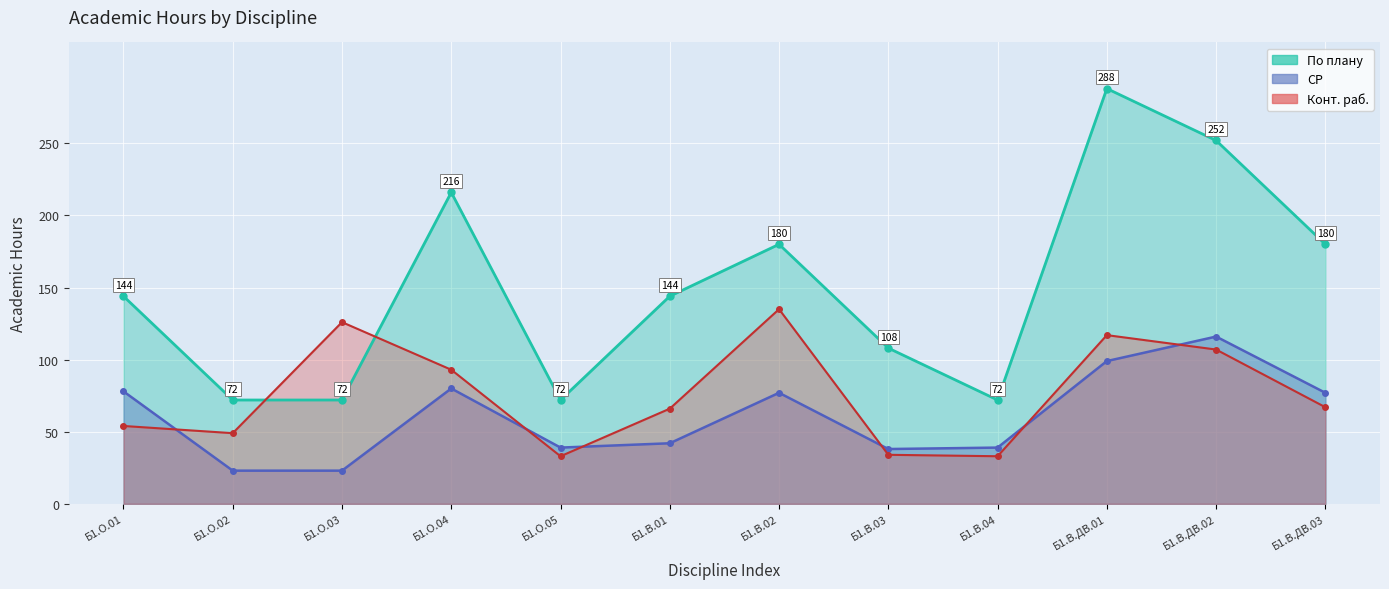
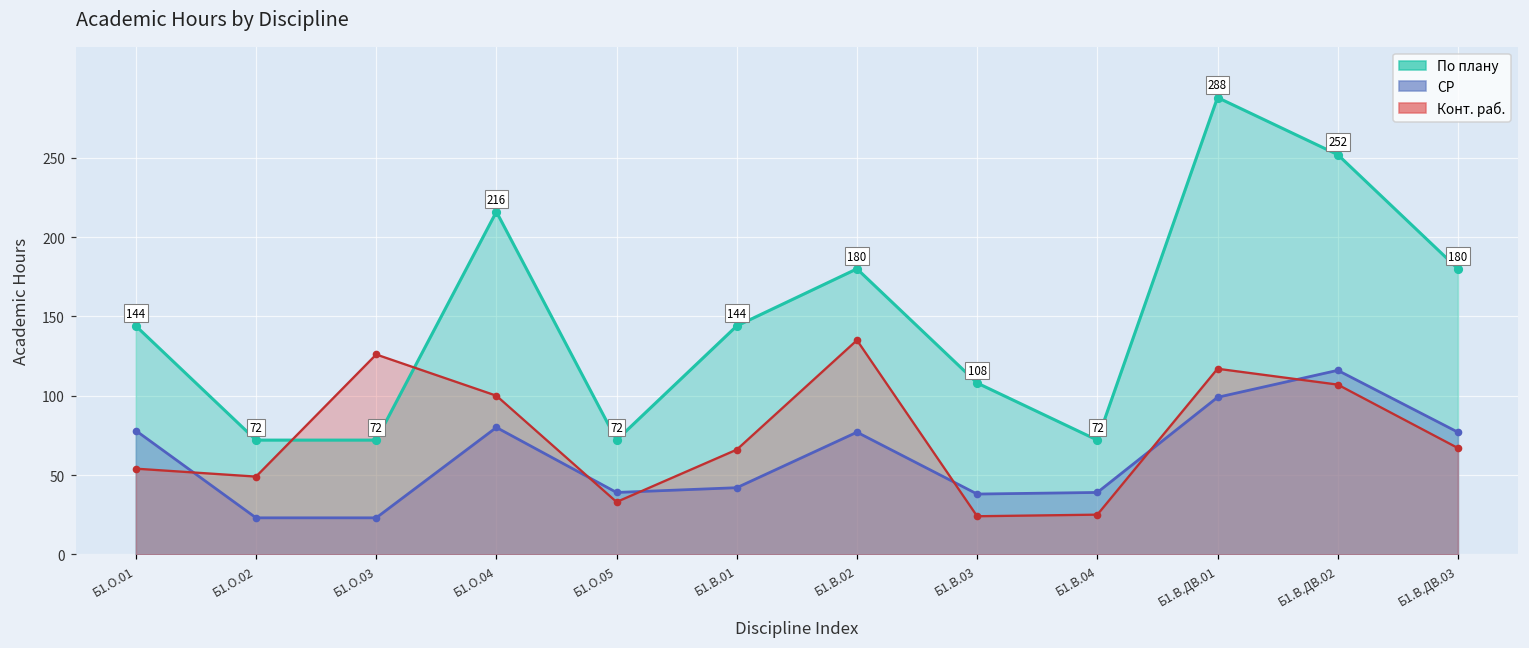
Конт. раб., Б1.О.04: 93 -> 100
Конт. раб., Б1.В.03: 34 -> 24
Конт. раб., Б1.В.04: 33 -> 25
